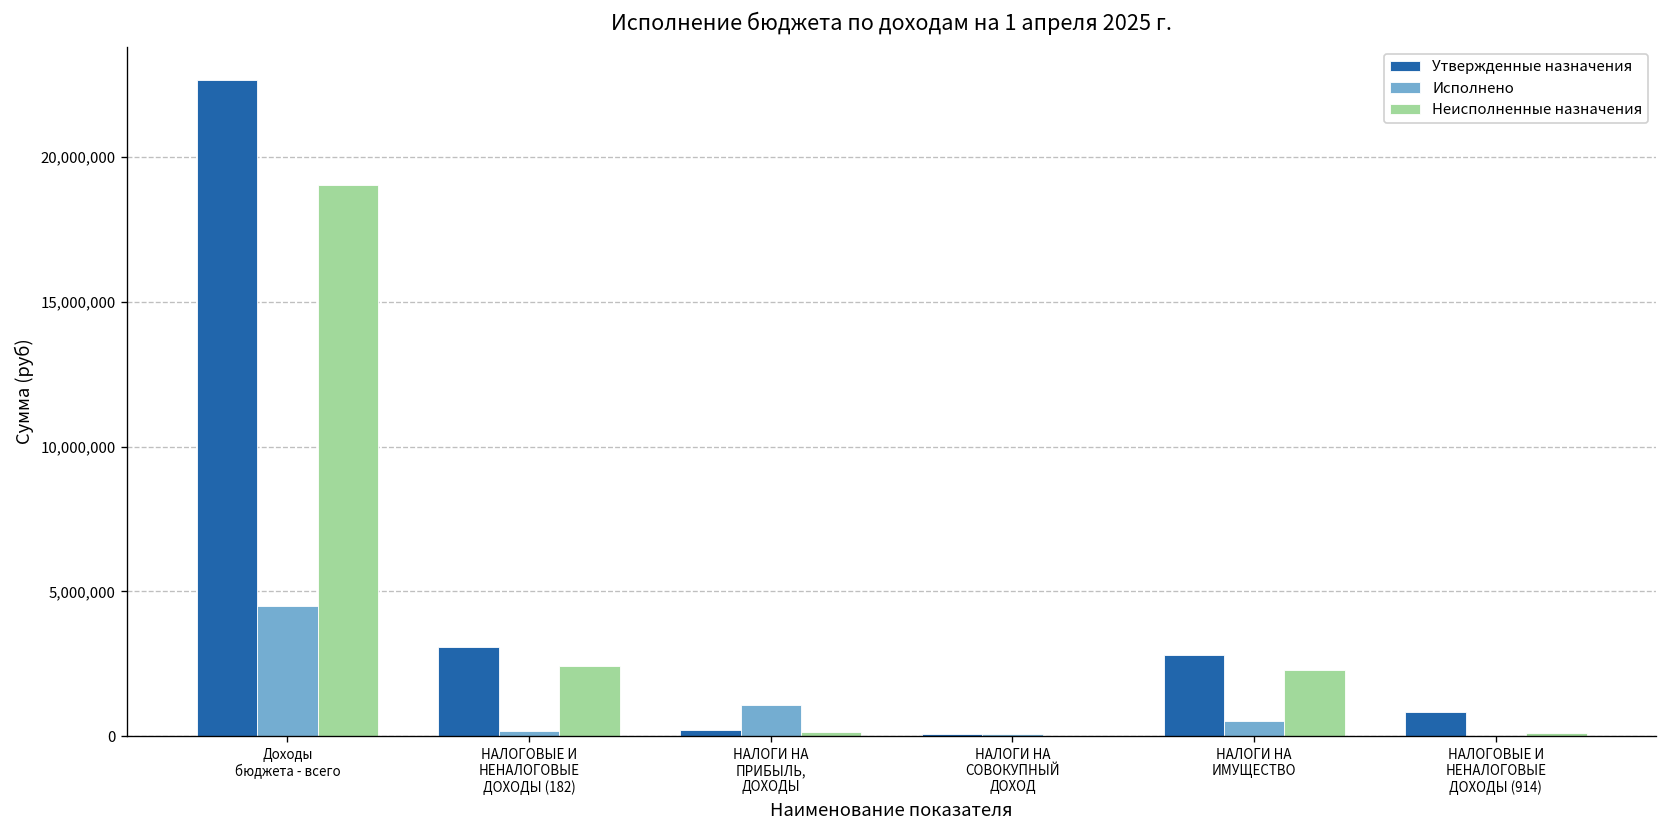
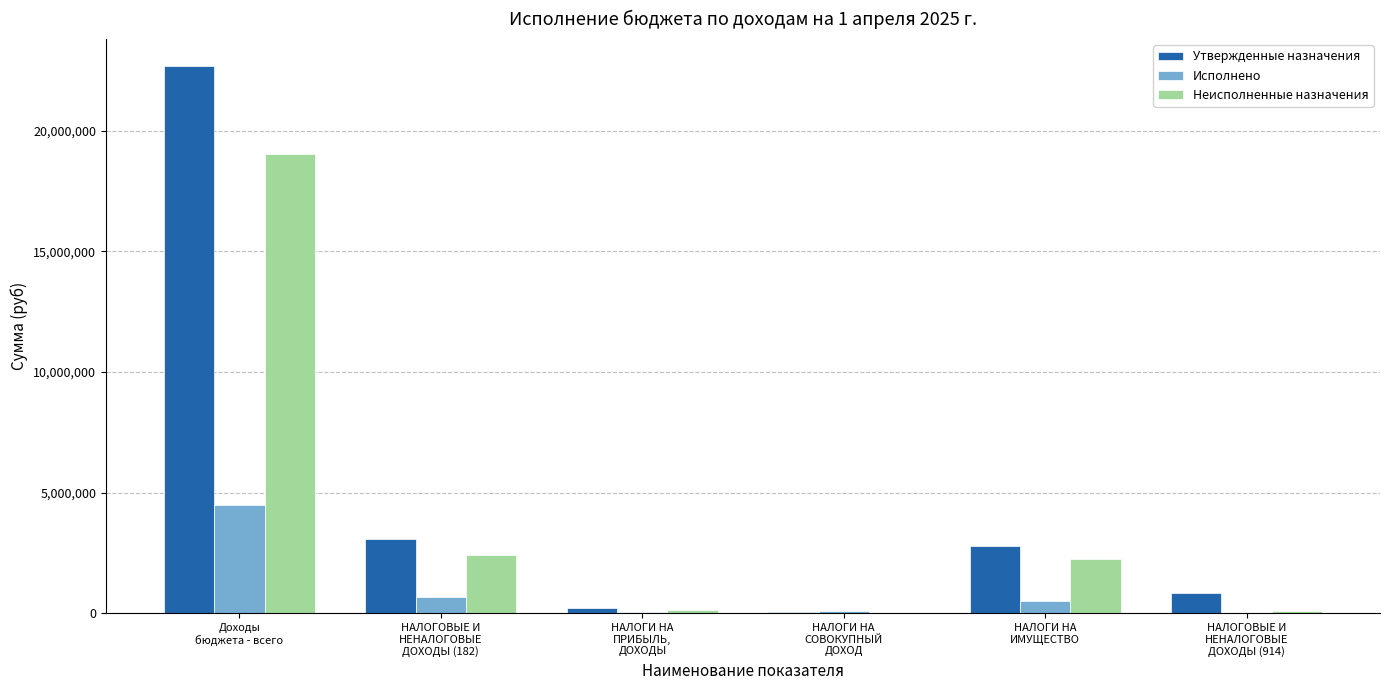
Исполнено, НАЛОГОВЫЕ И НЕНАЛОГОВЫЕ ДОХОДЫ (182): 200,000 -> 700,000
Исполнено, НАЛОГИ НА ПРИБЫЛЬ, ДОХОДЫ: 1,100,000 -> 100,000
